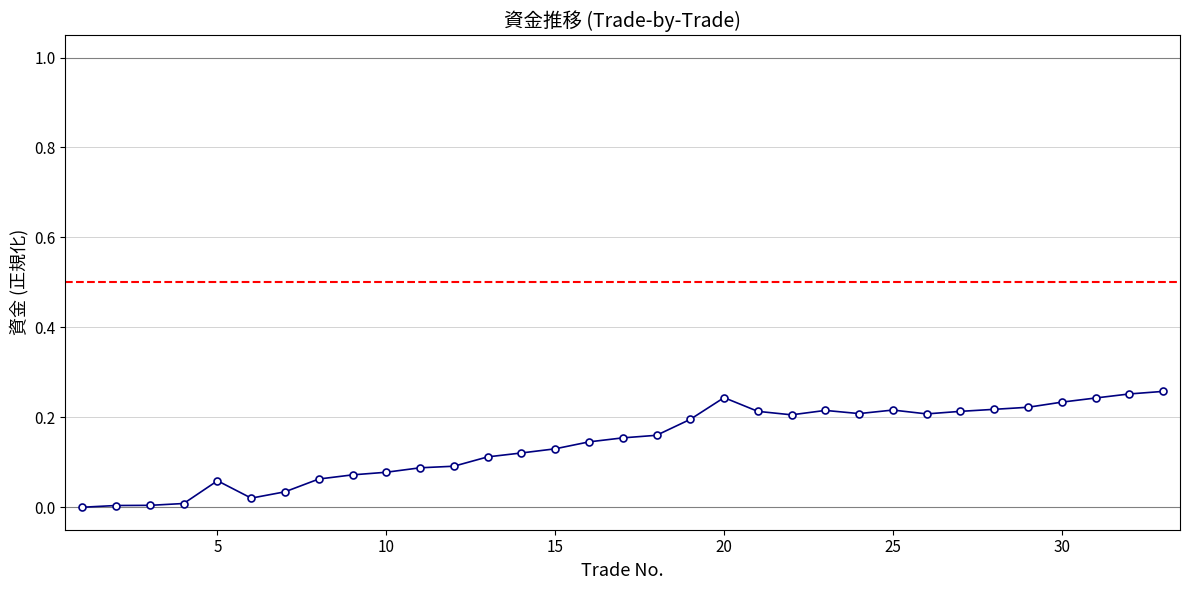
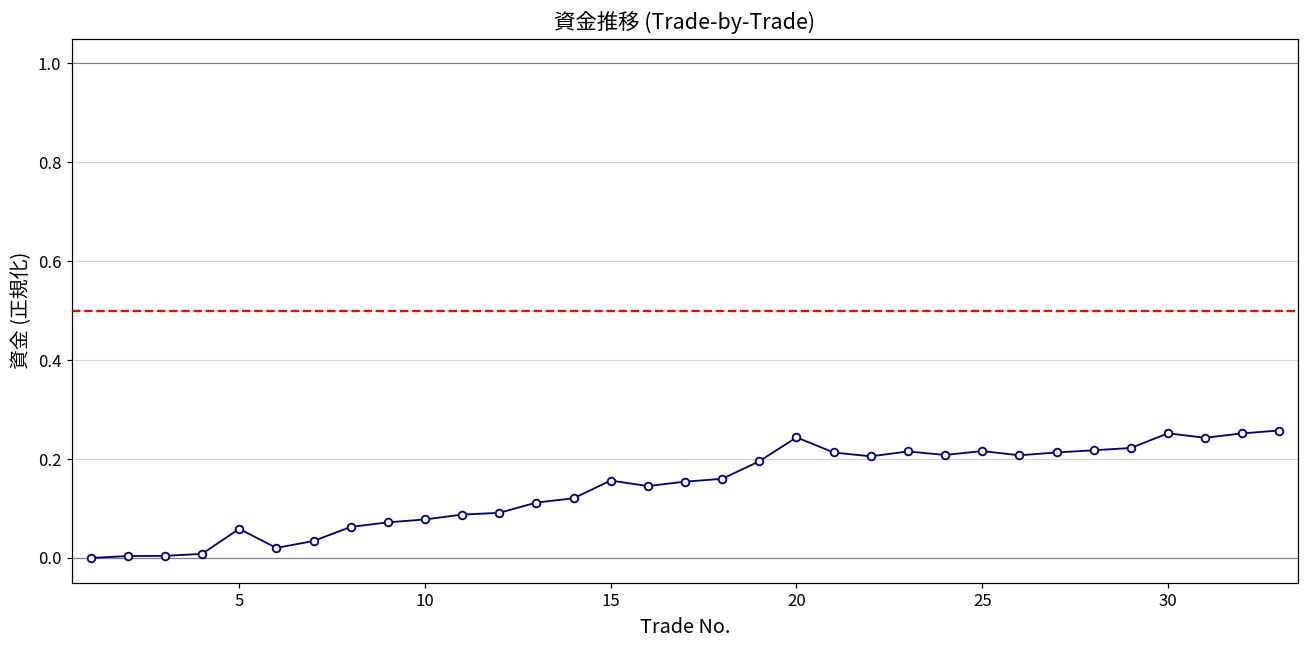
15: 0.13 -> 0.16
30: 0.23 -> 0.25
